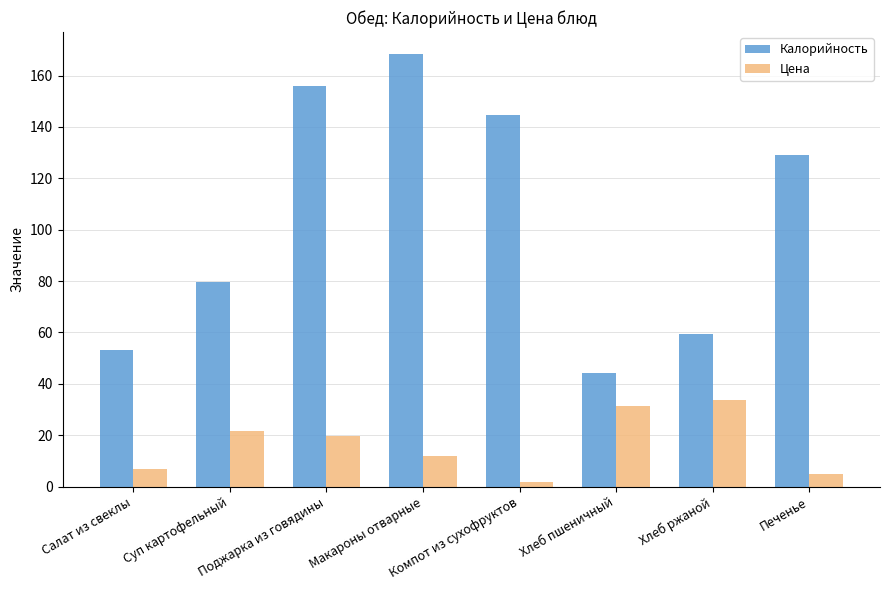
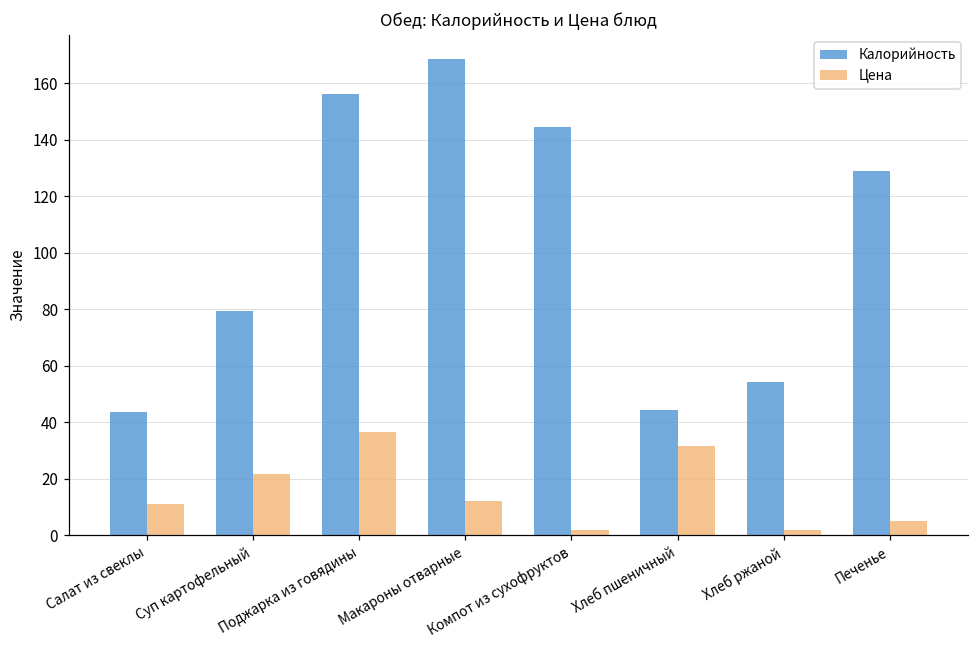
Калорийность, Салат из свеклы: 53 -> 44
Цена, Салат из свеклы: 7 -> 11
Цена, Поджарка из говядины: 20 -> 36
Калорийность, Хлеб ржаной: 59 -> 54
Цена, Хлеб ржаной: 34 -> 2
